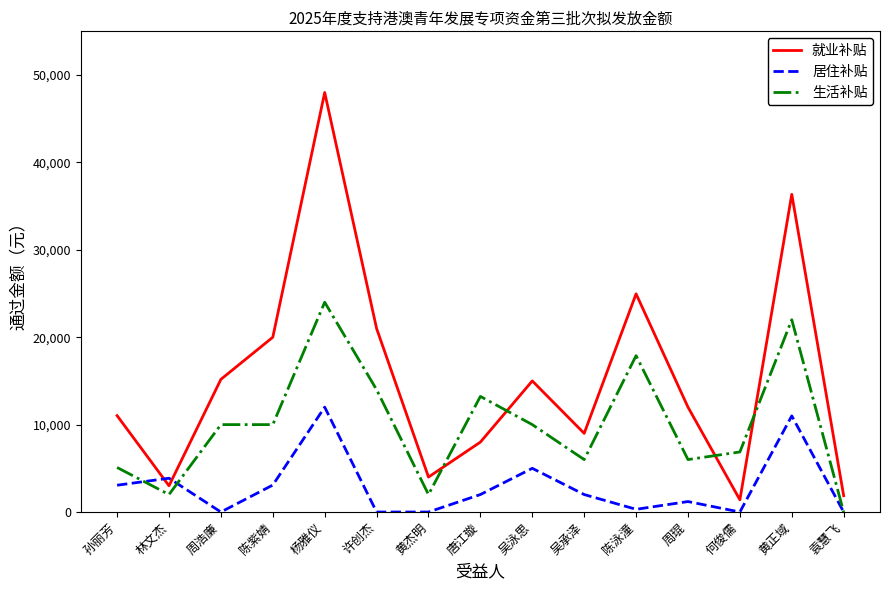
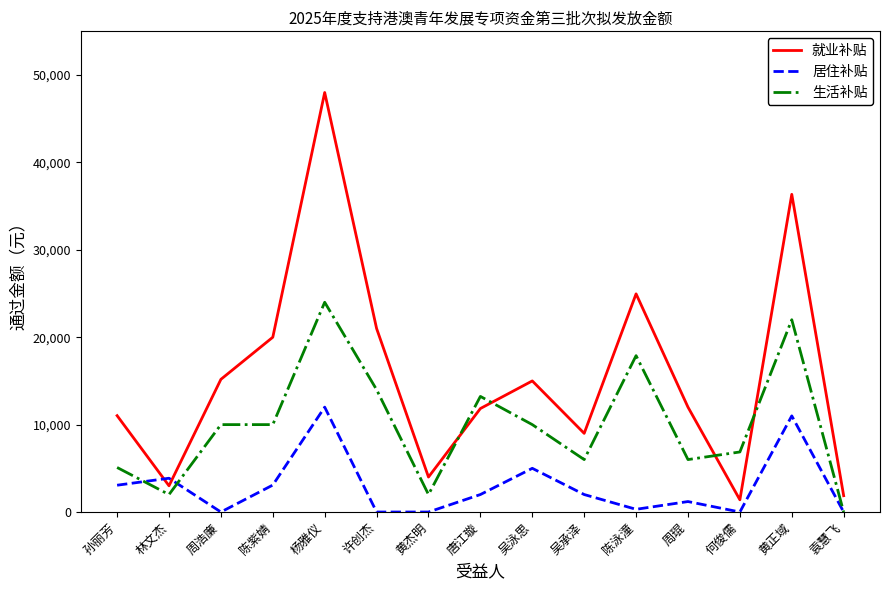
就业补贴, 唐江璇: 8,000 -> 12,000
